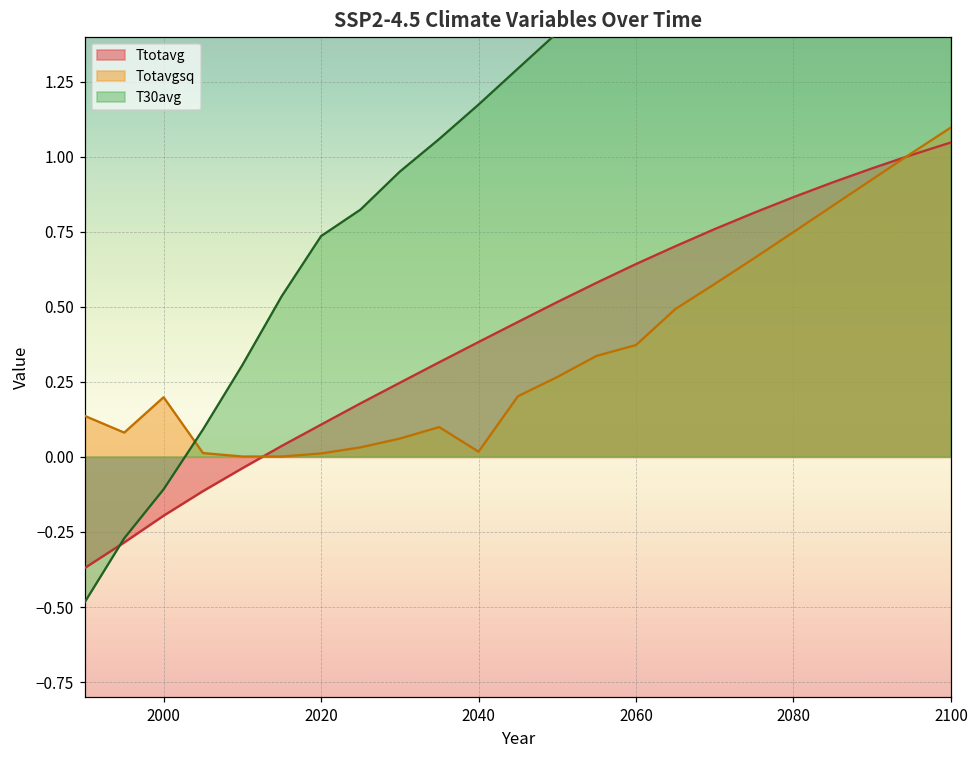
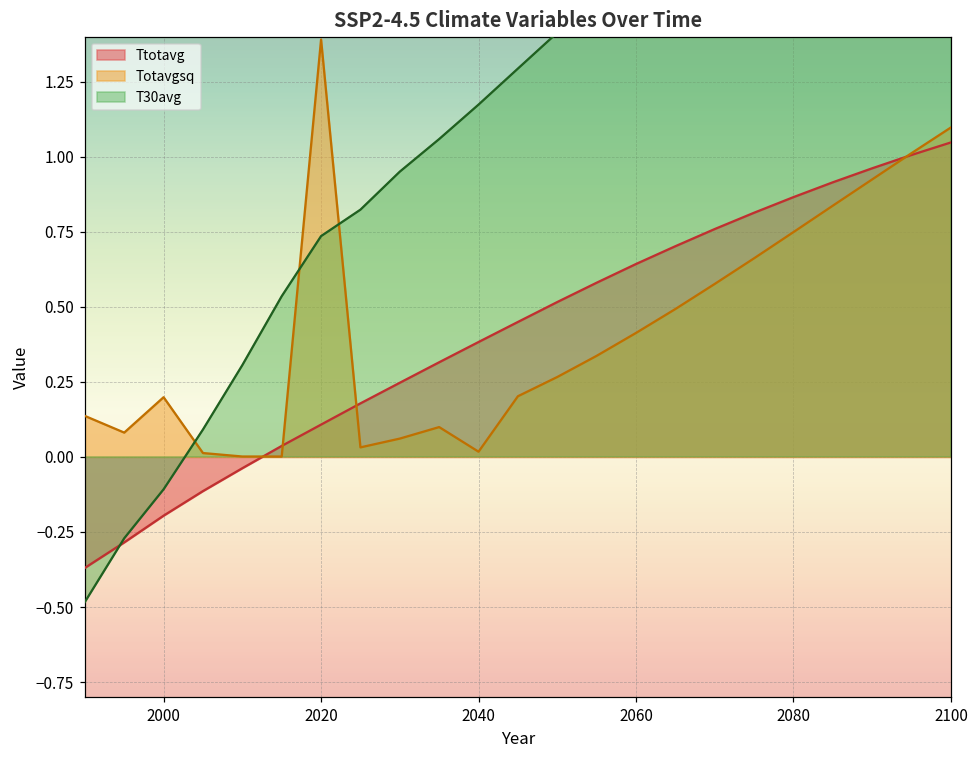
Totavgsq, 2020: 0.01 -> 1.39
Totavgsq, 2060: 0.37 -> 0.41
